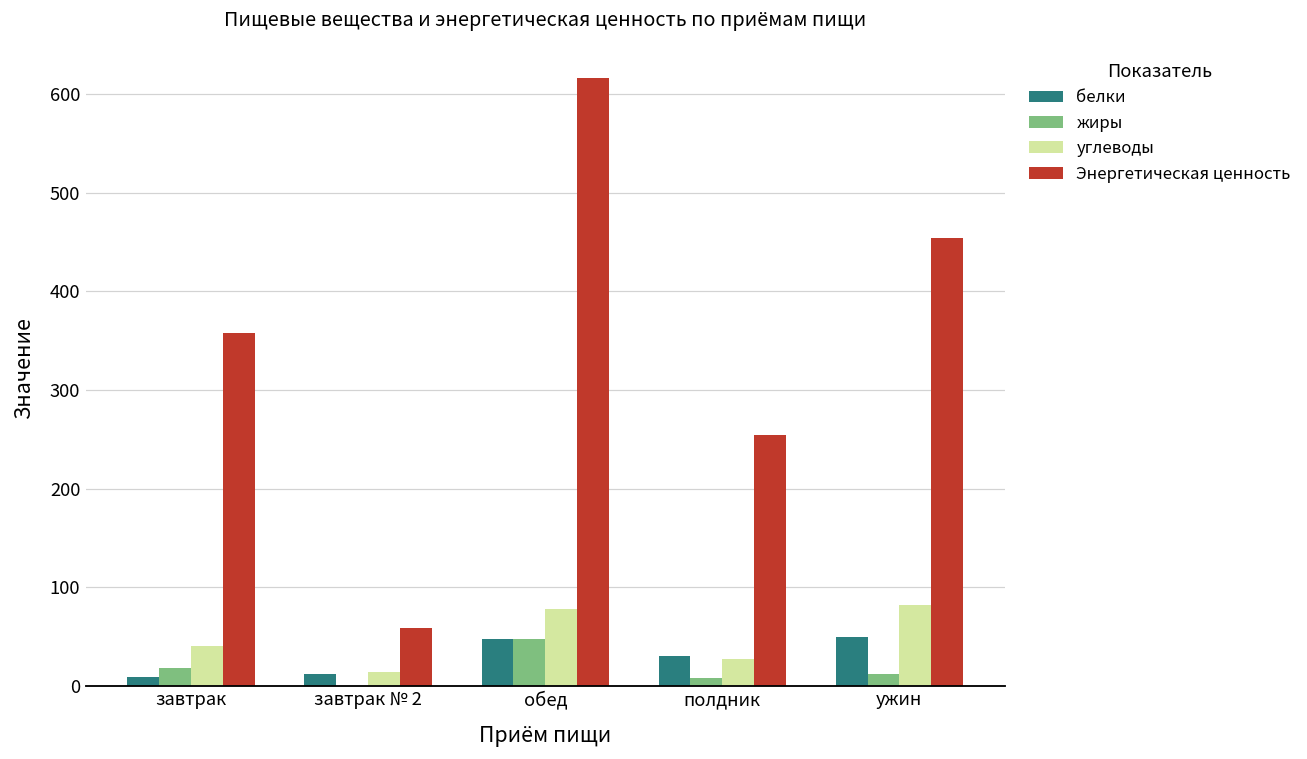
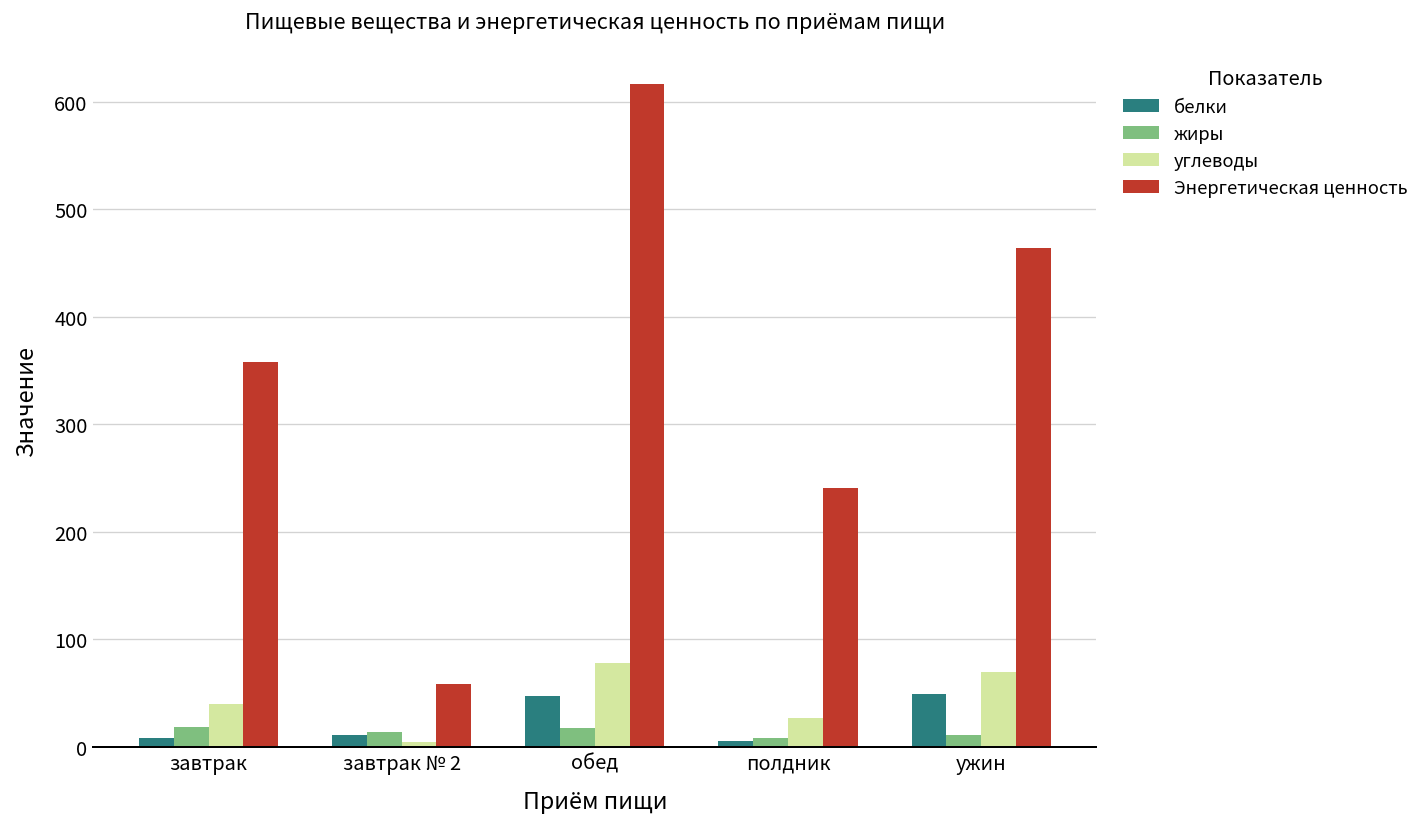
жиры, завтрак № 2: 0 -> 10
углеводы, завтрак № 2: 10 -> 0
жиры, обед: 50 -> 20
белки, полдник: 30 -> 10
Энергетическая ценность, полдник: 250 -> 240
углеводы, ужин: 80 -> 70
Энергетическая ценность, ужин: 450 -> 460
